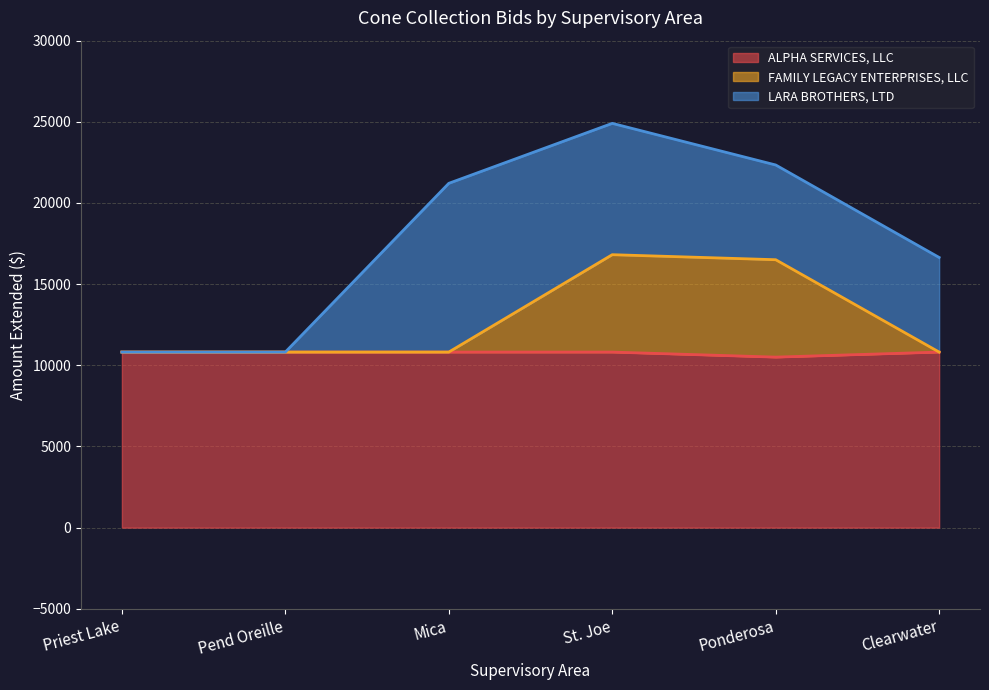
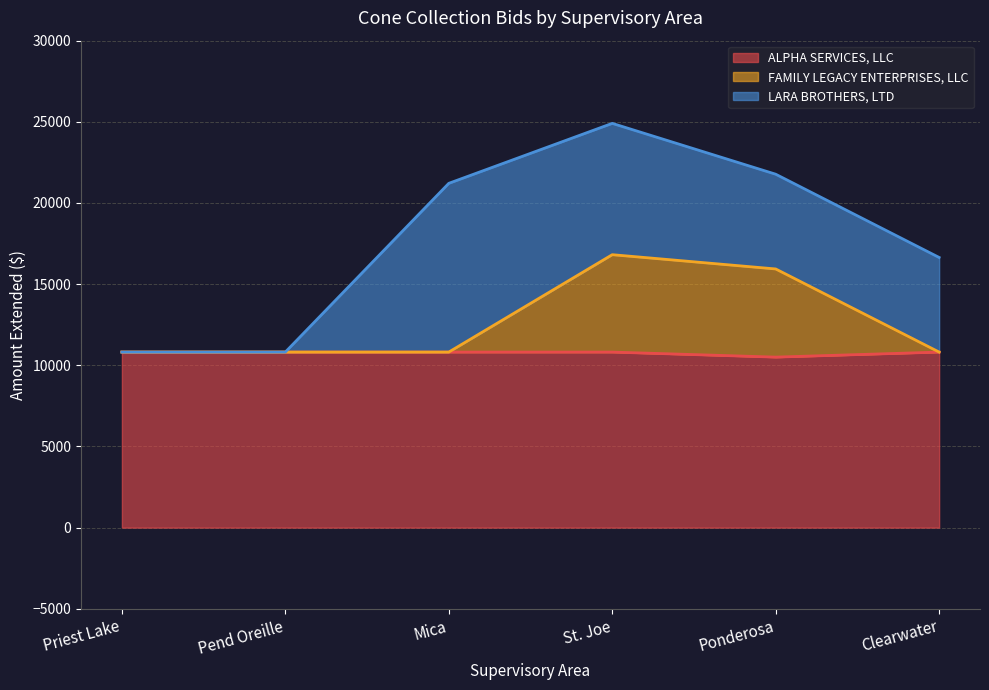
FAMILY LEGACY ENTERPRISES, LLC, Ponderosa: 6000 -> 5400
